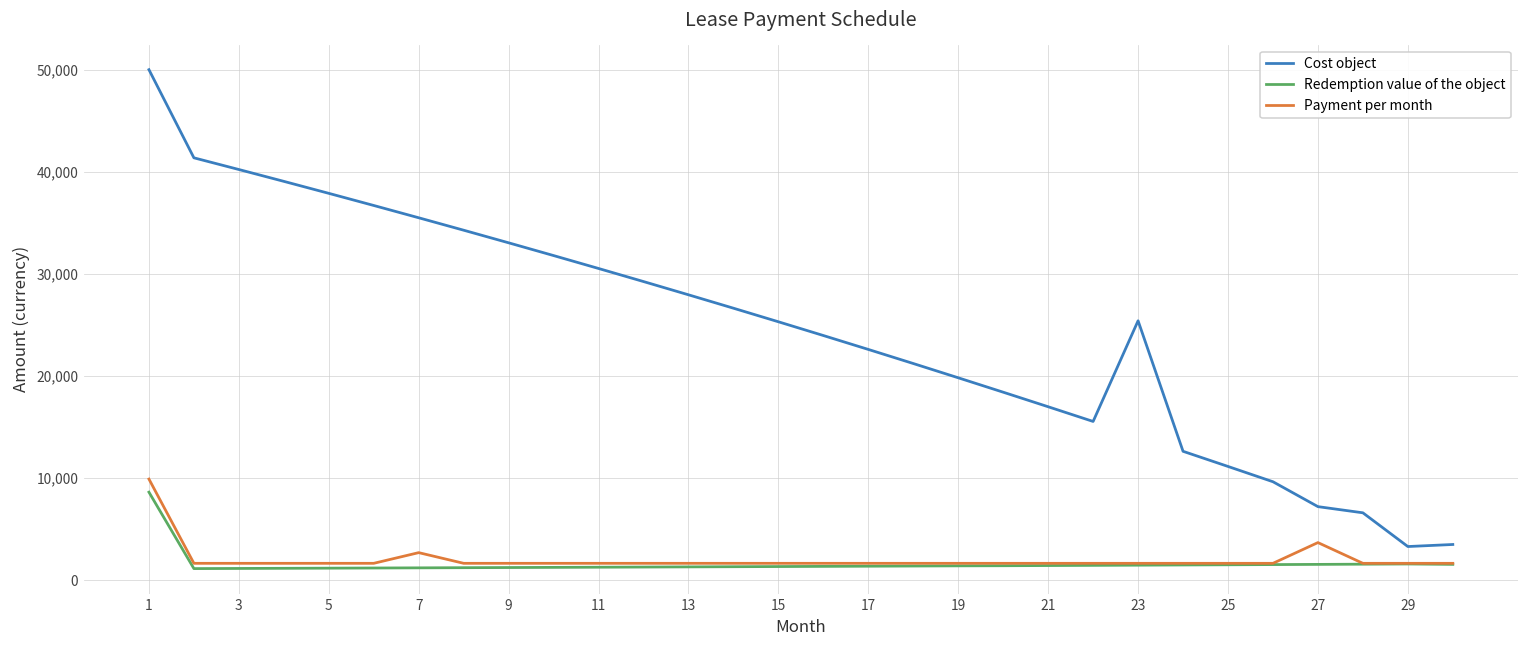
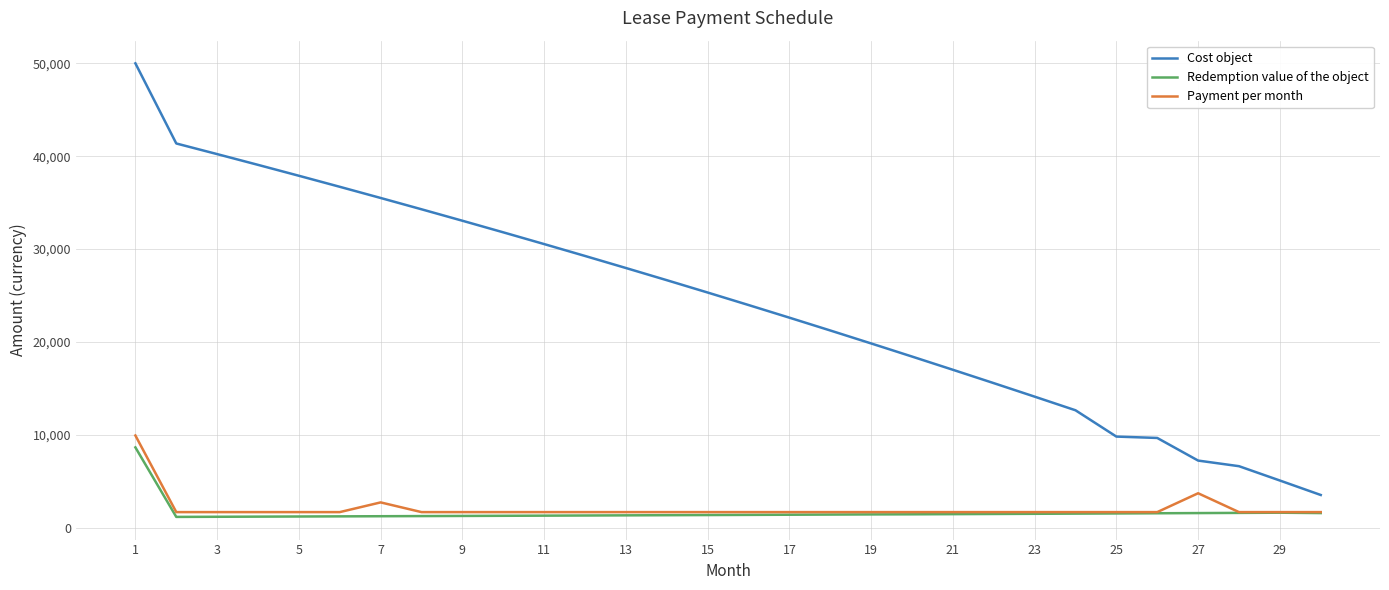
Cost object, 23: 25,000 -> 14,000
Cost object, 25: 11,000 -> 10,000
Cost object, 29: 3,000 -> 5,000
